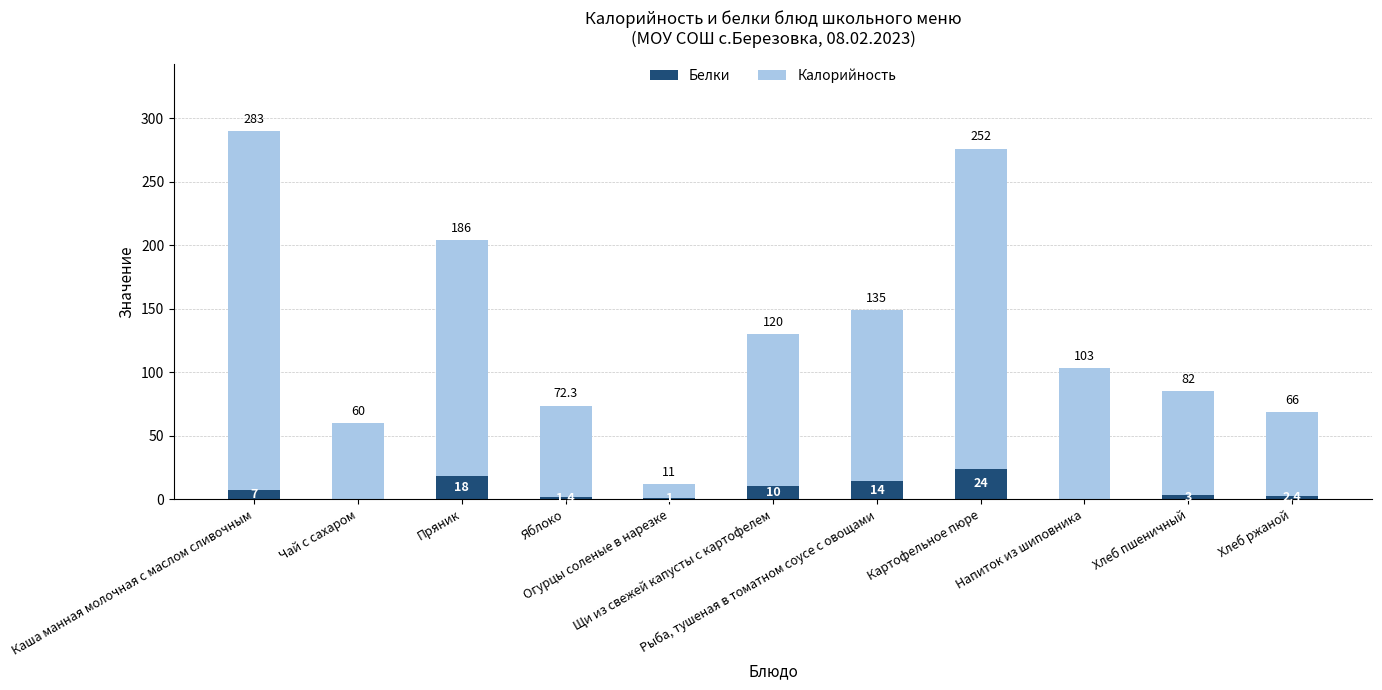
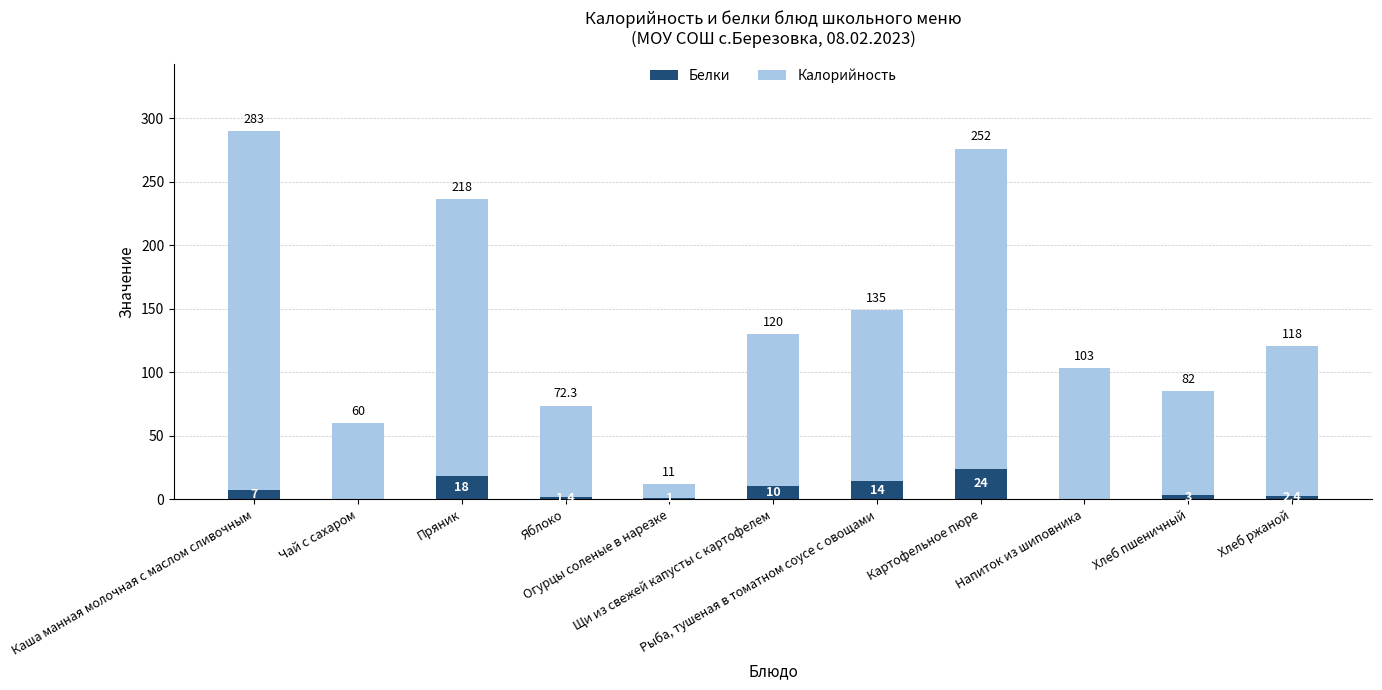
Калорийность, Пряник: 186 -> 218
Калорийность, Хлеб ржаной: 66 -> 118
